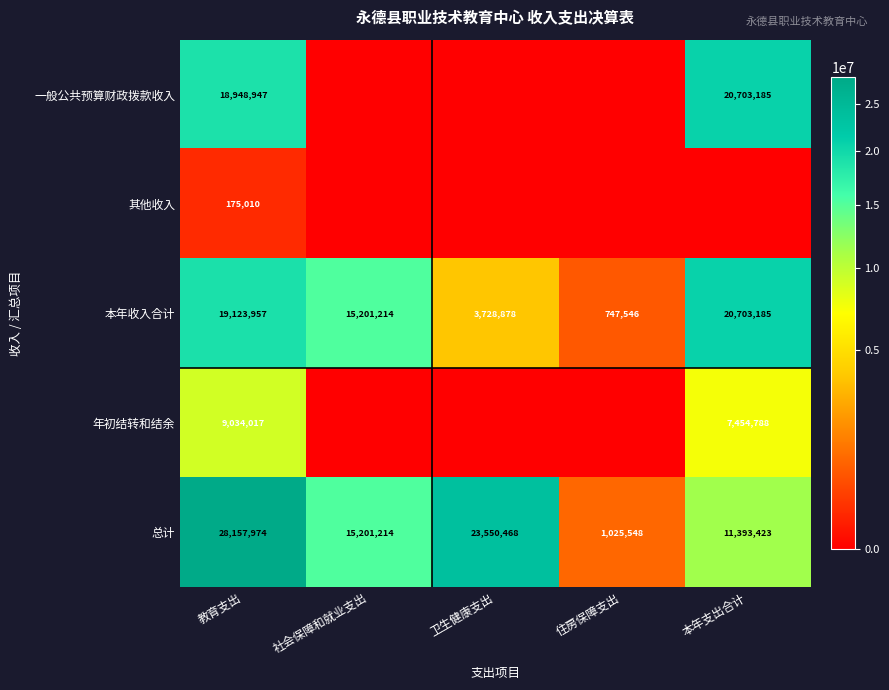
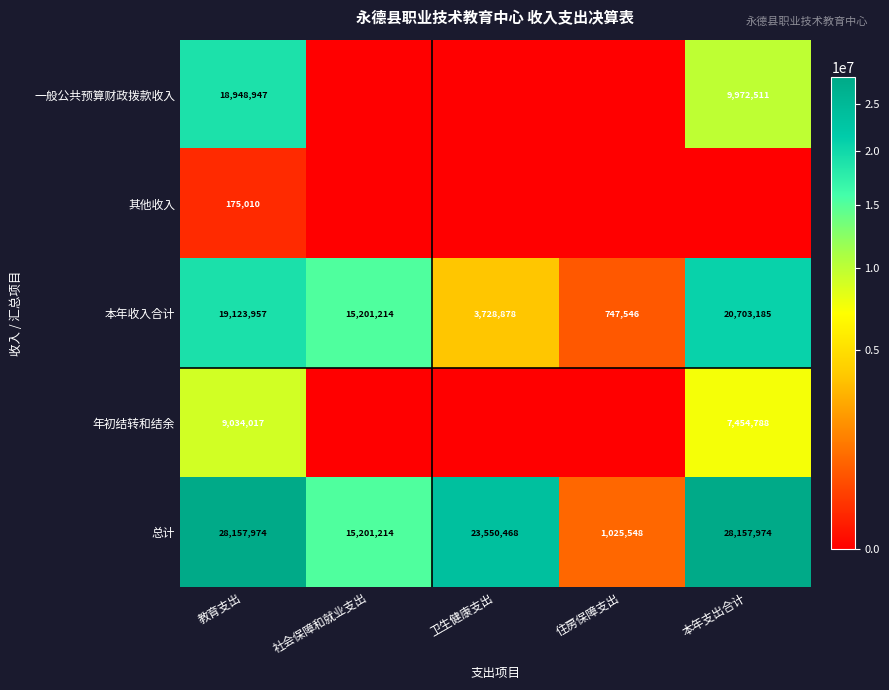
一般公共预算财政拨款收入, 本年支出合计: 20,703,185 -> 9,972,511
总计, 本年支出合计: 11,393,423 -> 28,157,974
